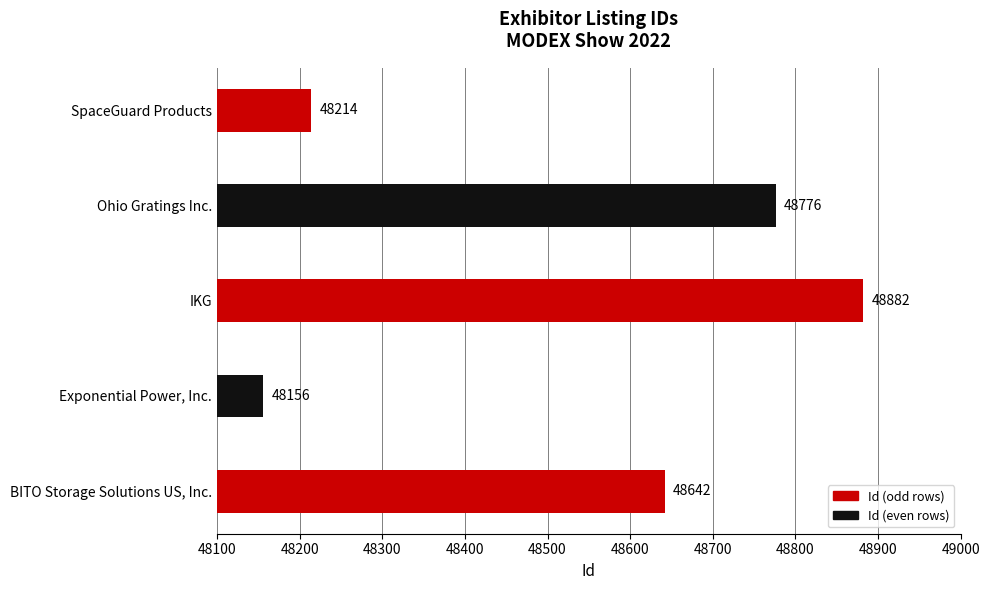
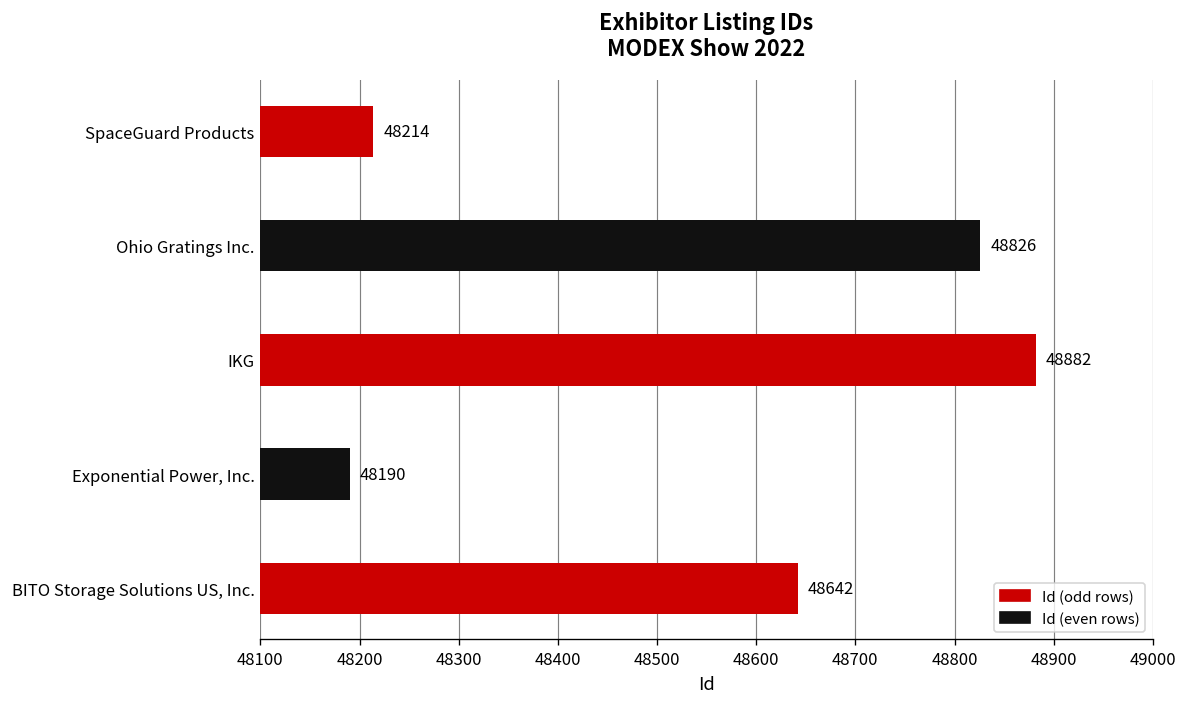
Ohio Gratings Inc.: 48776 -> 48826
Exponential Power, Inc.: 48156 -> 48190
